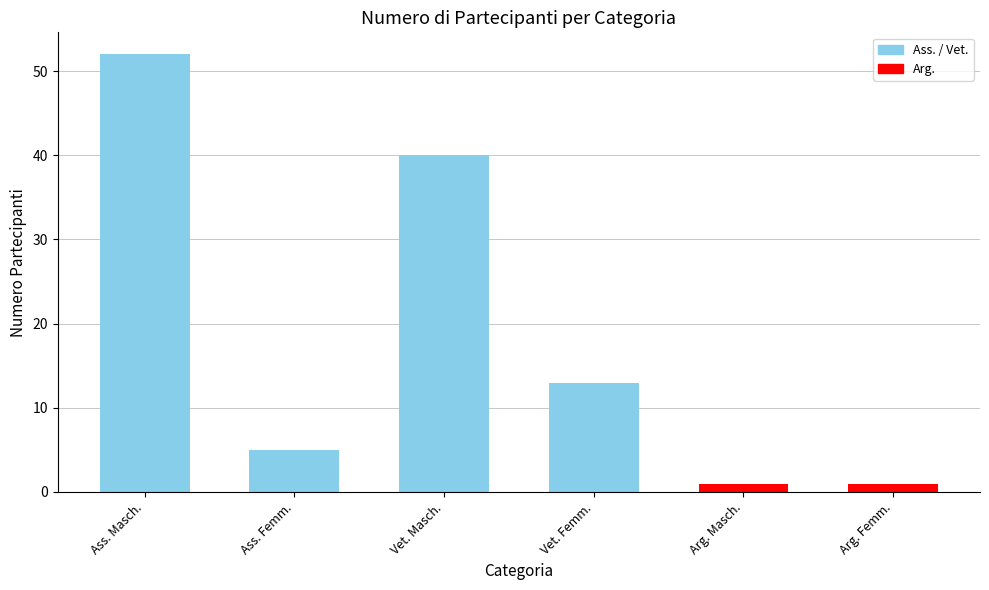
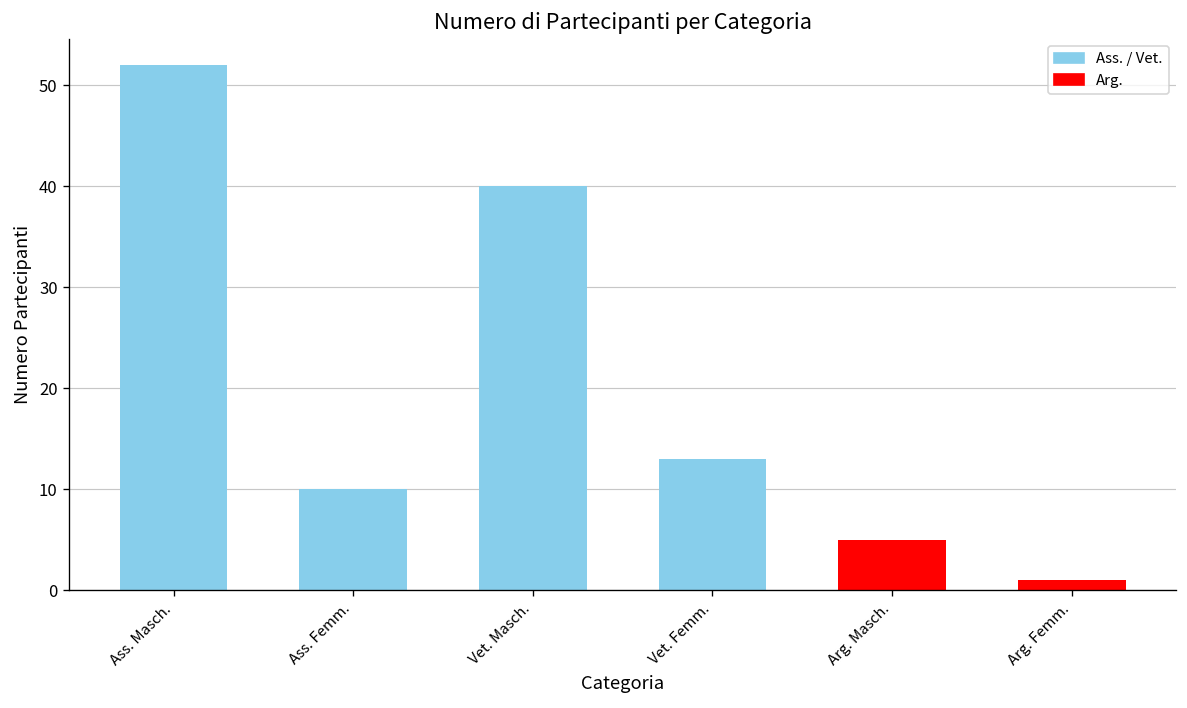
Ass. Femm.: 5 -> 10
Arg. Masch.: 1 -> 5
